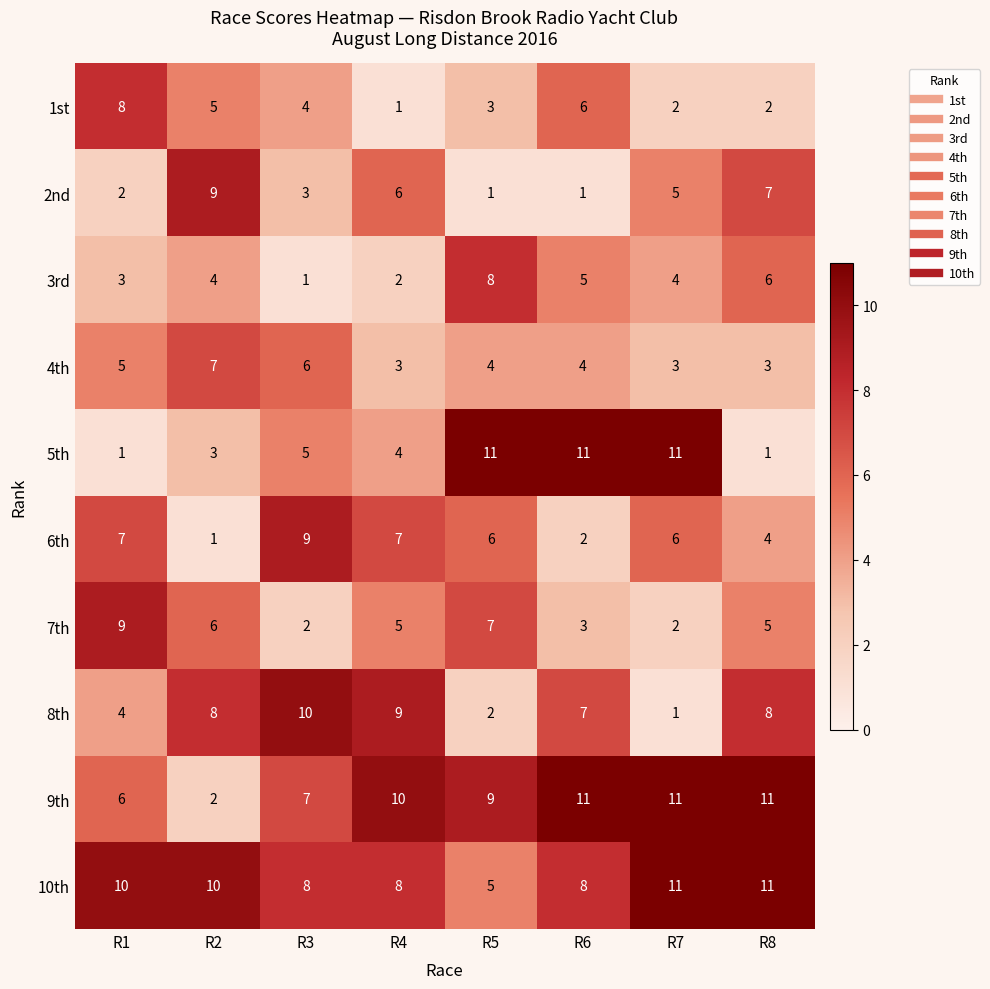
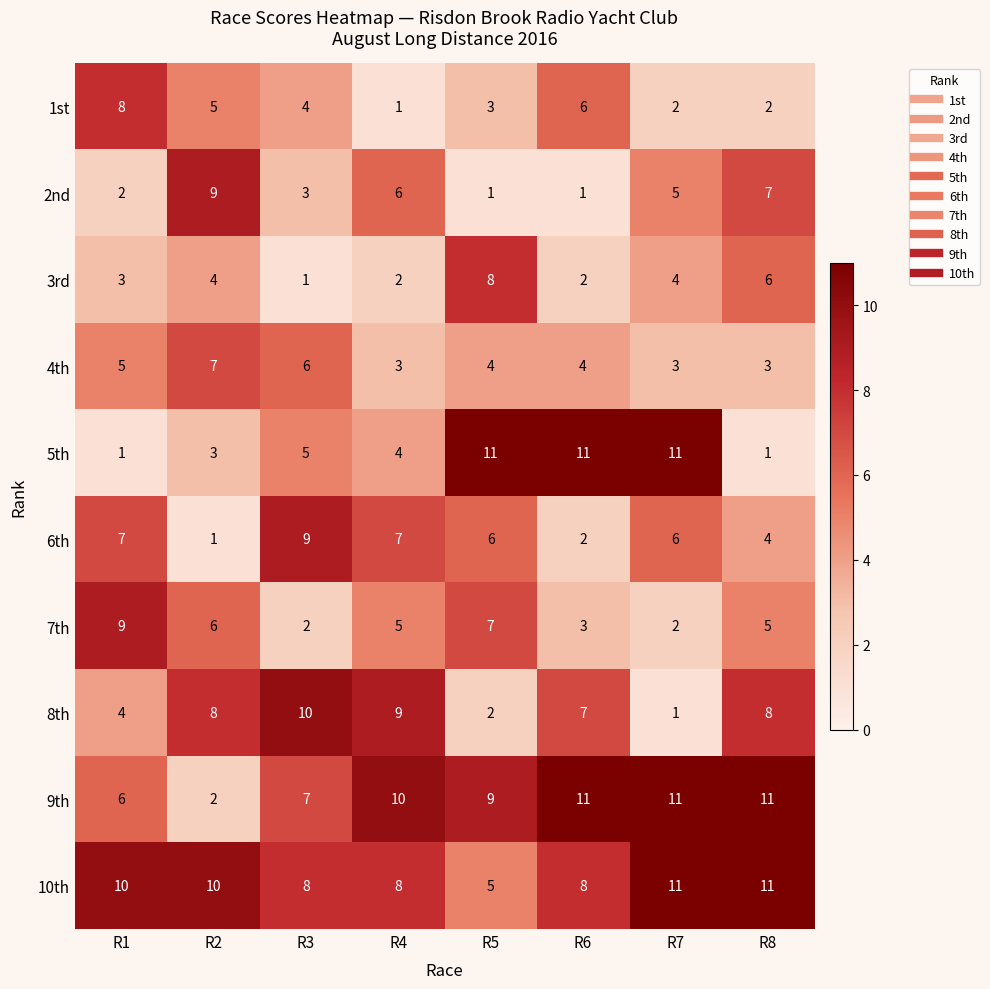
3rd, R6: 5 -> 2
